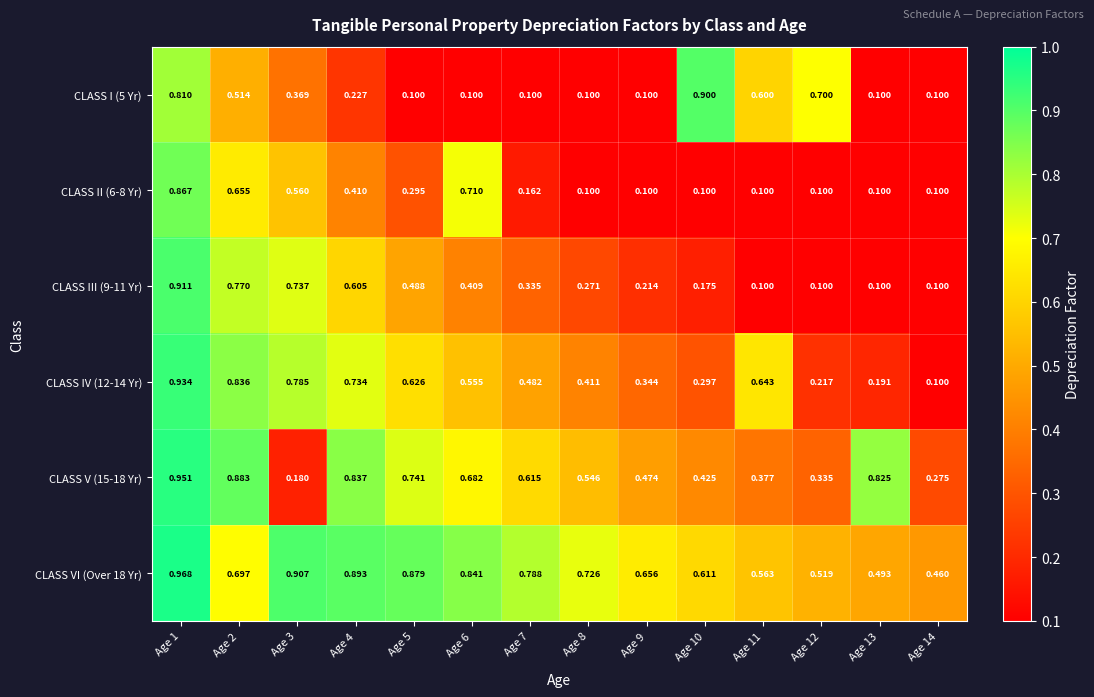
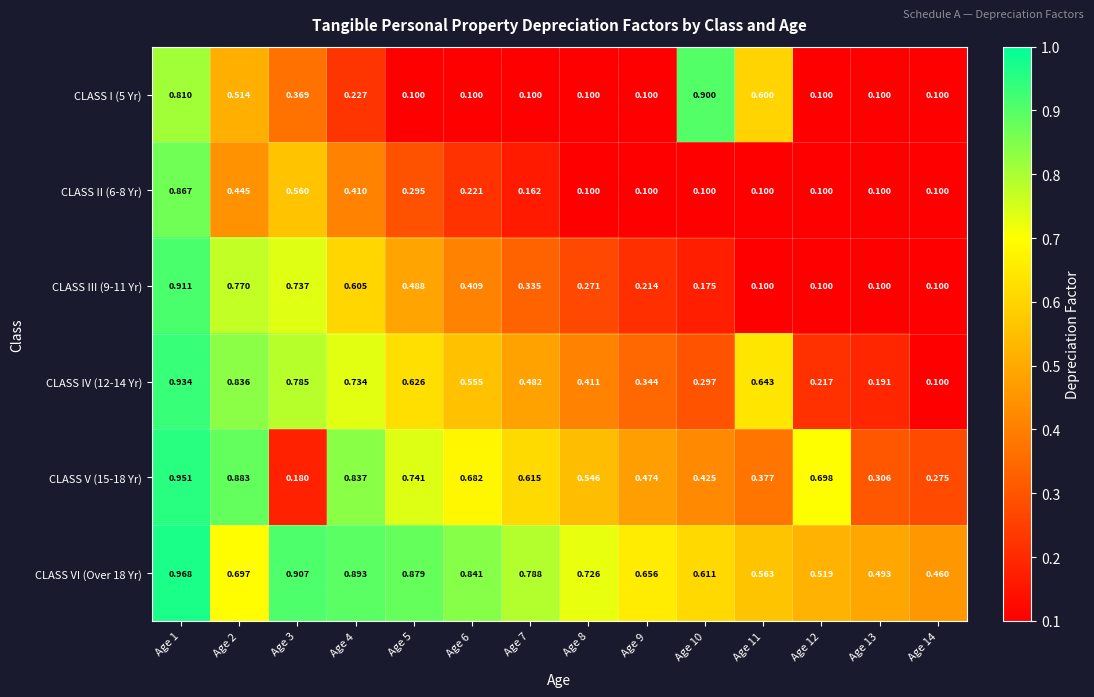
CLASS I (5 Yr), Age 12: 0.700 -> 0.100
CLASS II (6-8 Yr), Age 2: 0.655 -> 0.445
CLASS II (6-8 Yr), Age 6: 0.710 -> 0.221
CLASS V (15-18 Yr), Age 12: 0.335 -> 0.698
CLASS V (15-18 Yr), Age 13: 0.825 -> 0.306
